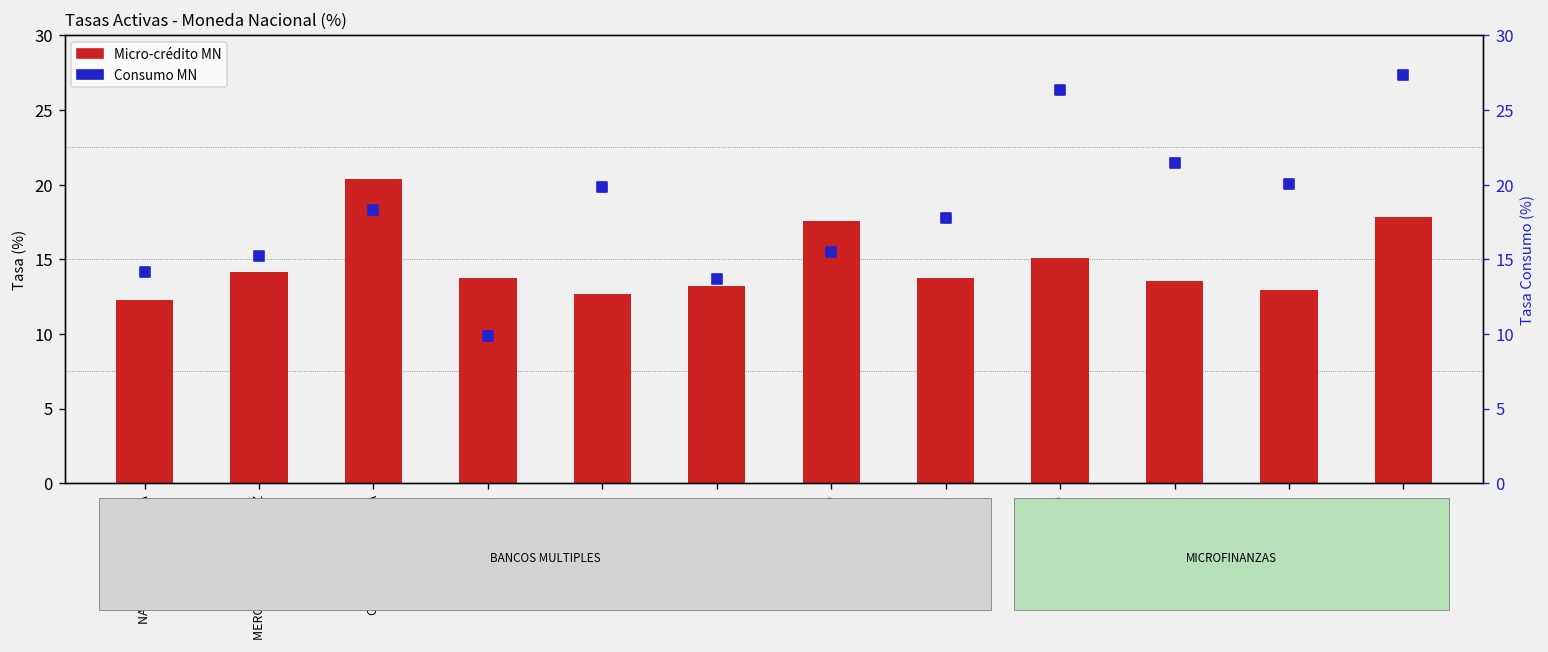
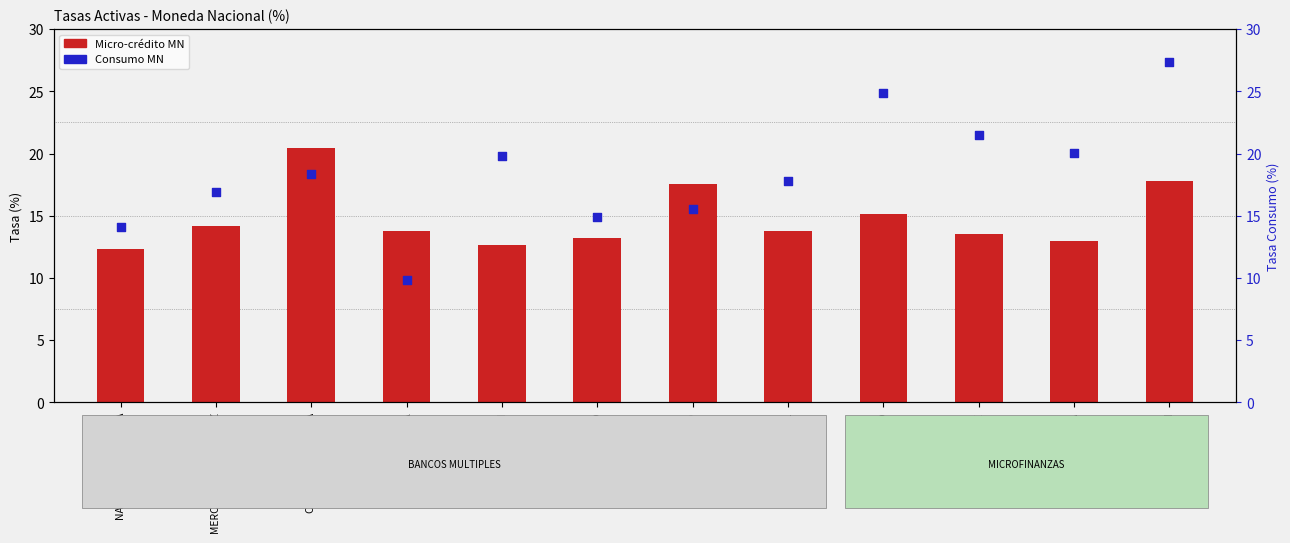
Consumo MN, MERCANTIL SANTA CRUZ: 15.2 -> 16.9
Consumo MN, ECONOMICO: 13.7 -> 14.9
Consumo MN, SOLIDARIO: 26.4 -> 24.9
